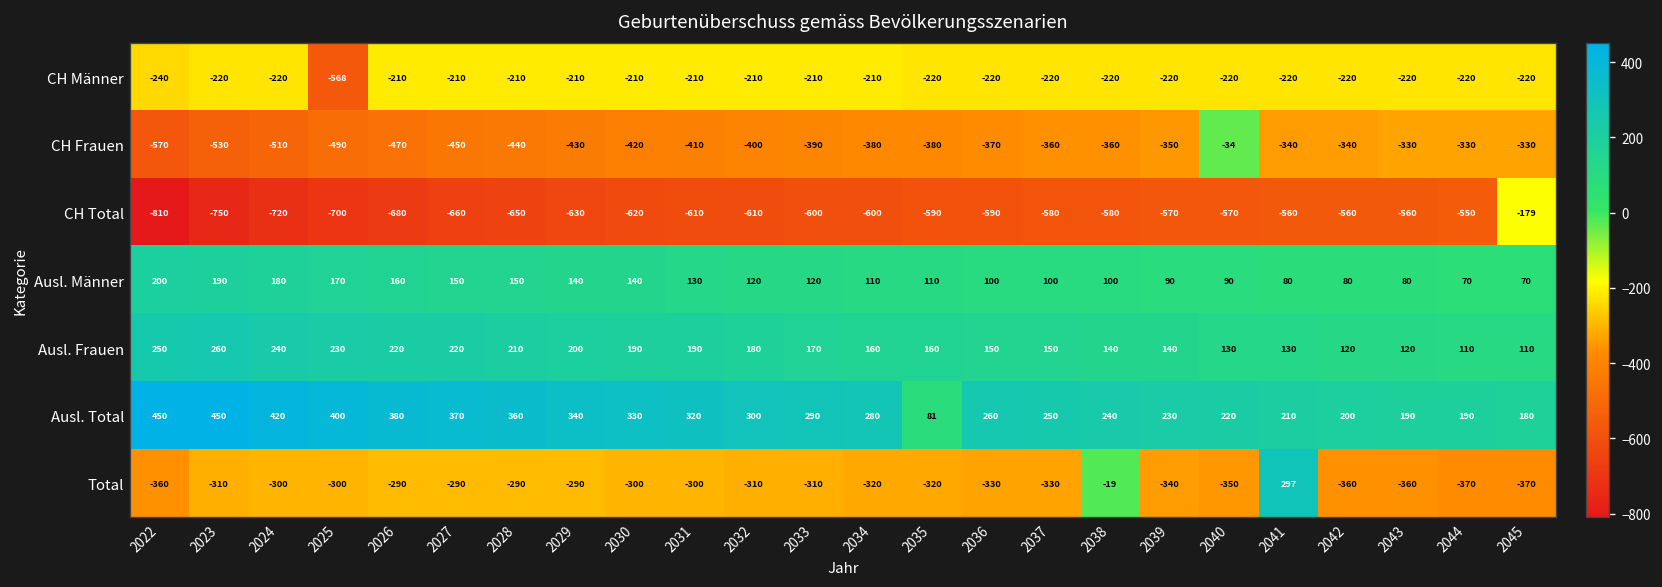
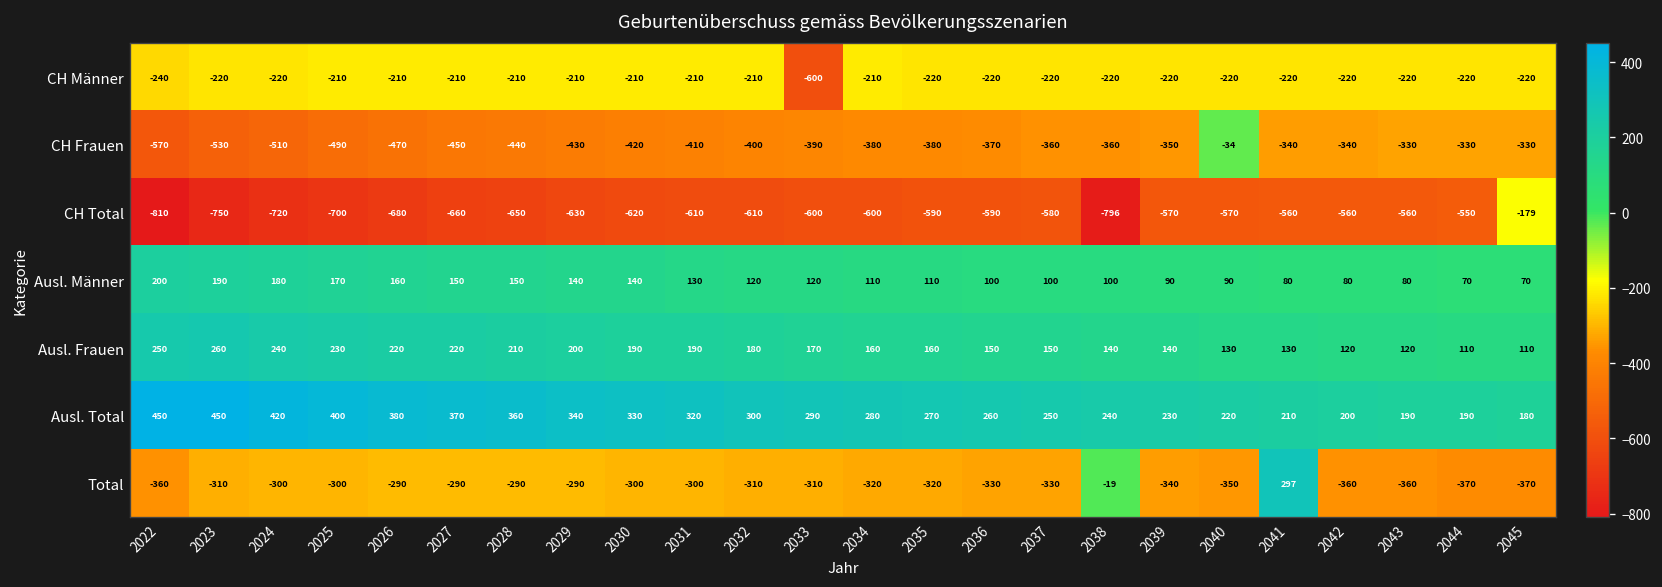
CH Männer, 2025: -568 -> -210
CH Männer, 2033: -210 -> -600
CH Total, 2038: -580 -> -796
Ausl. Total, 2035: 81 -> 270
